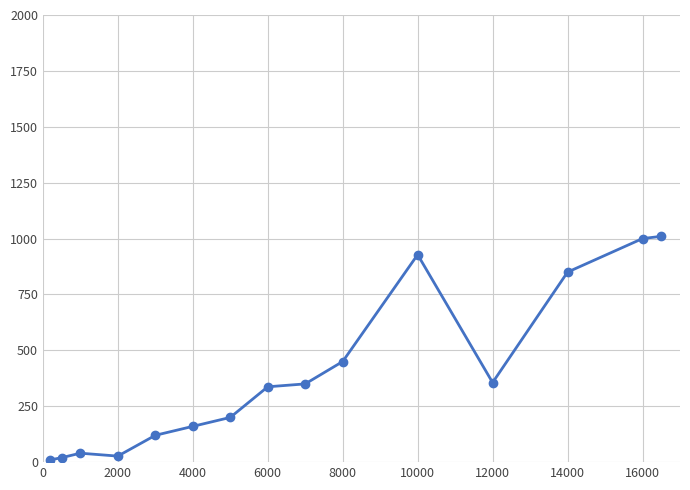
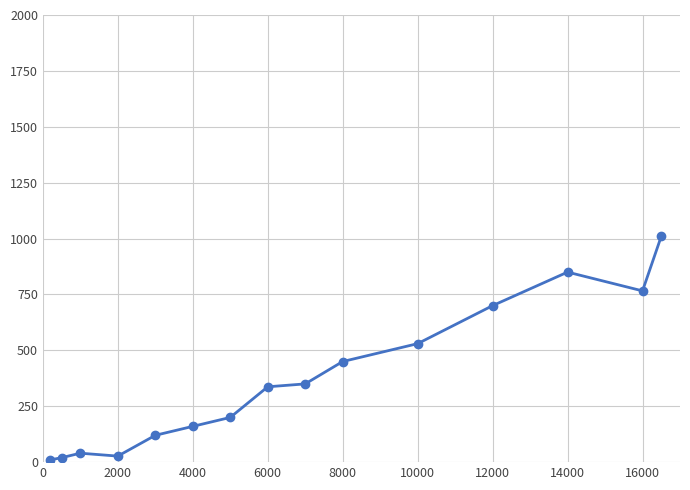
10000: 930 -> 530
12000: 360 -> 700
16000: 1000 -> 770
